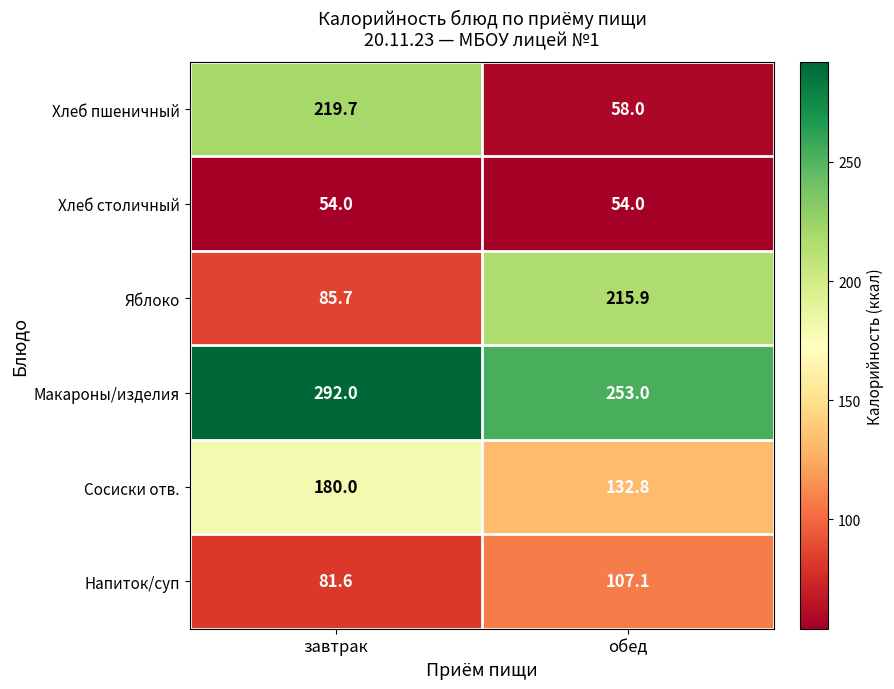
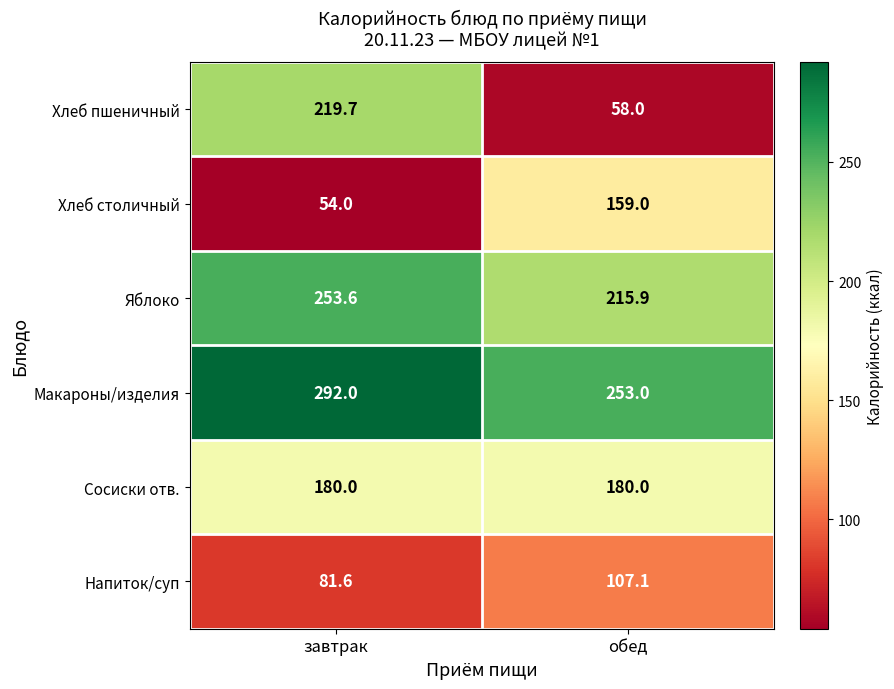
Хлеб столичный, обед: 54.0 -> 159.0
Яблоко, завтрак: 85.7 -> 253.6
Сосиски отв., обед: 132.8 -> 180.0
